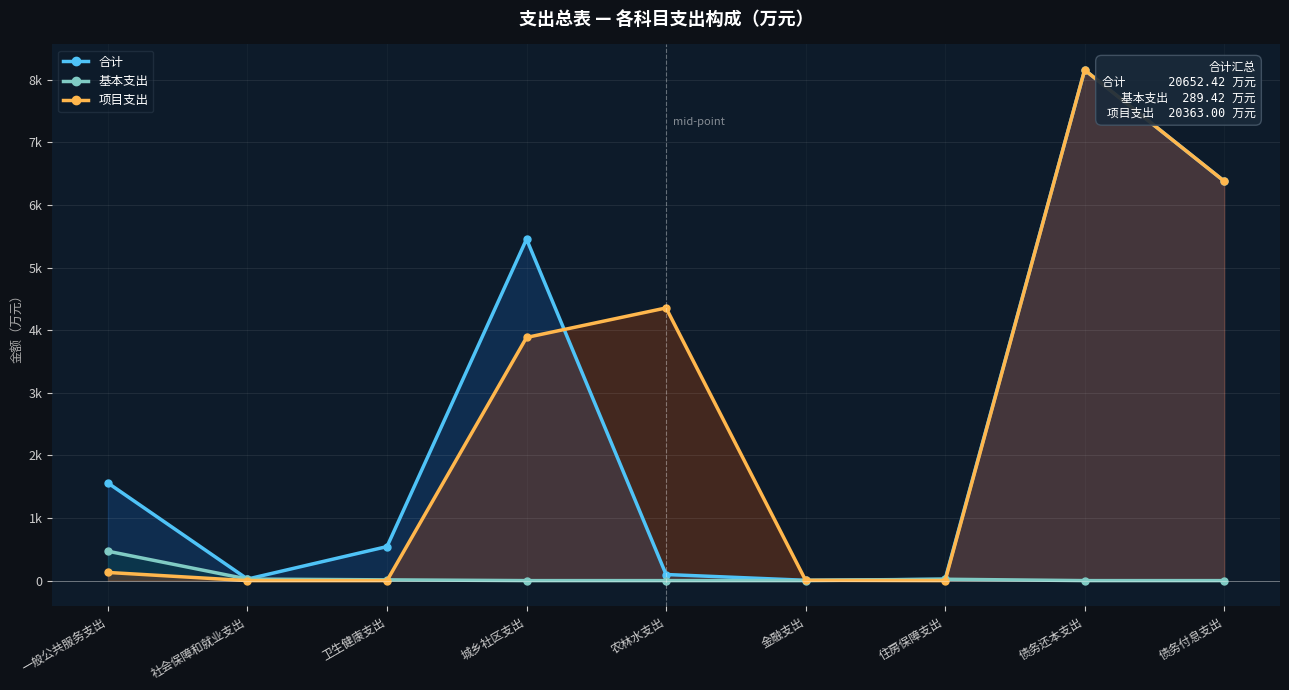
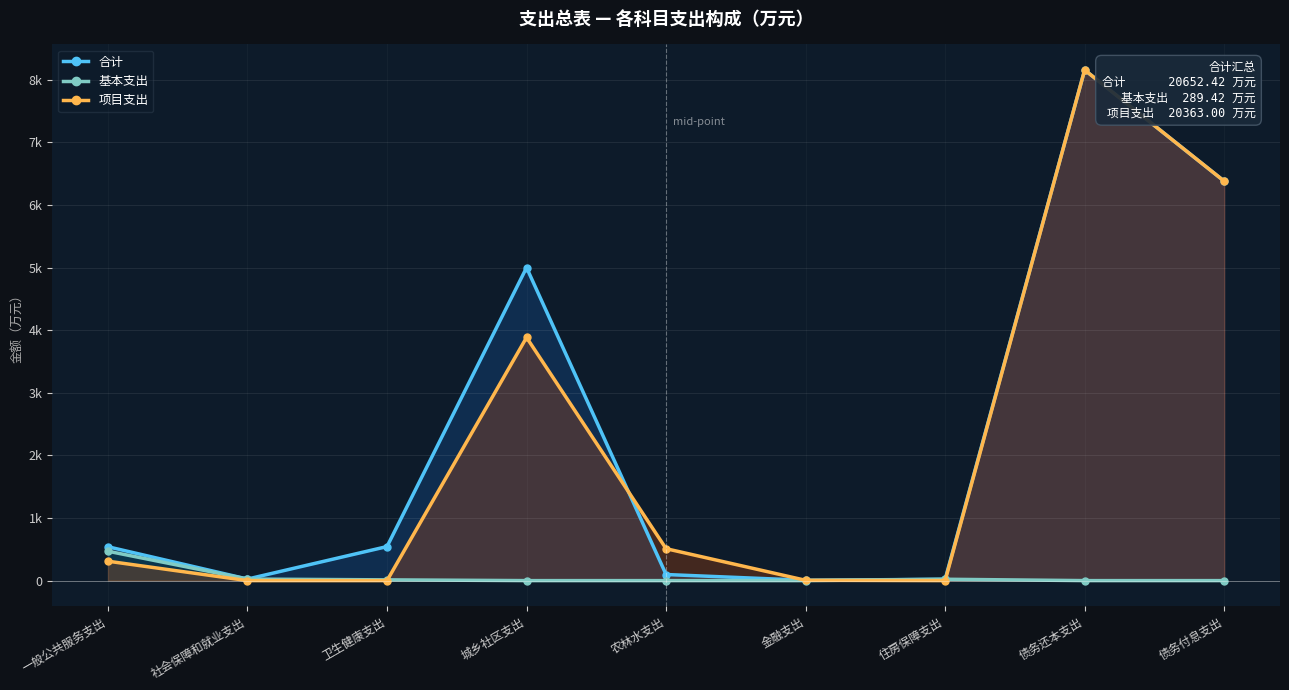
合计, 一般公共服务支出: 1600 -> 500
项目支出, 一般公共服务支出: 100 -> 300
合计, 城乡社区支出: 5500 -> 5000
项目支出, 农林水支出: 4400 -> 500
